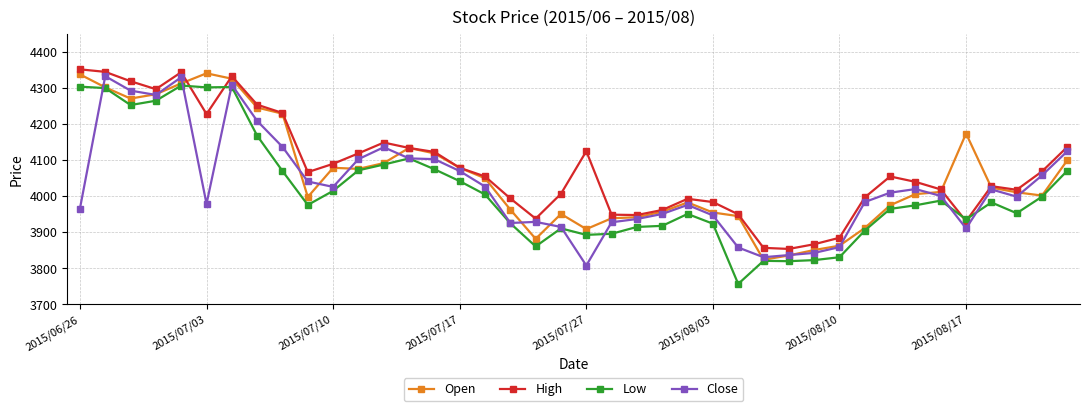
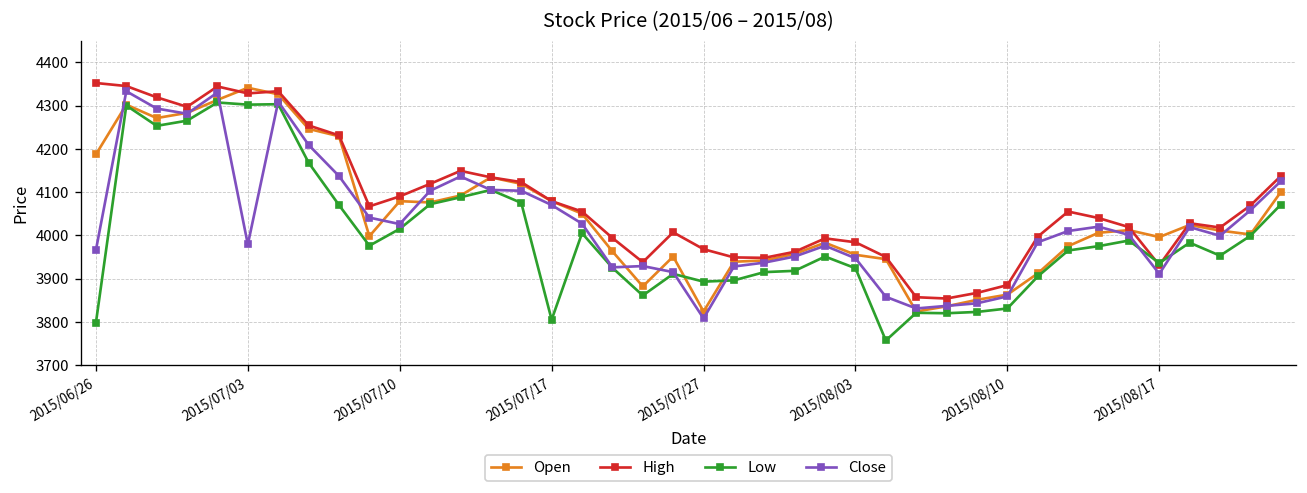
Open, 2015/06/26: 4340 -> 4190
Low, 2015/06/26: 4300 -> 3800
High, 2015/07/03: 4230 -> 4330
Low, 2015/07/17: 4040 -> 3810
Open, 2015/07/27: 3910 -> 3820
High, 2015/07/27: 4130 -> 3970
Open, 2015/08/17: 4170 -> 4000
